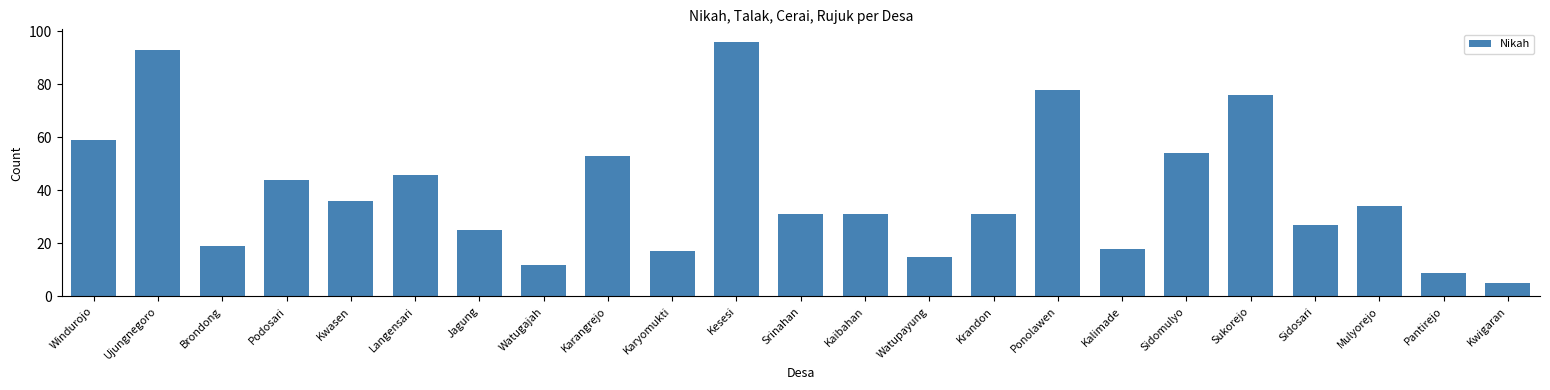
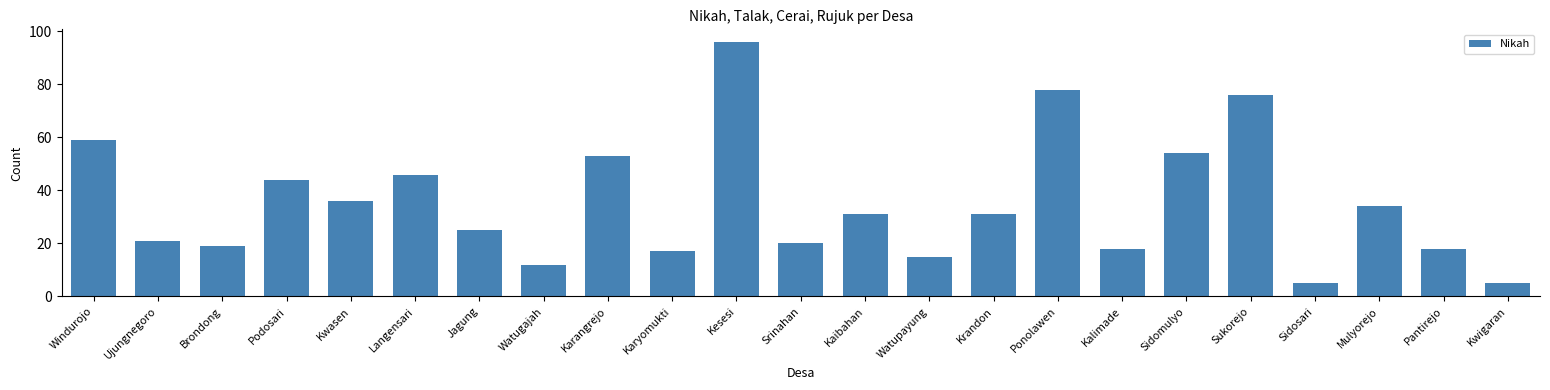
Ujungnegoro: 93 -> 21
Srinahan: 31 -> 20
Sidosari: 27 -> 5
Pantirejo: 9 -> 18
